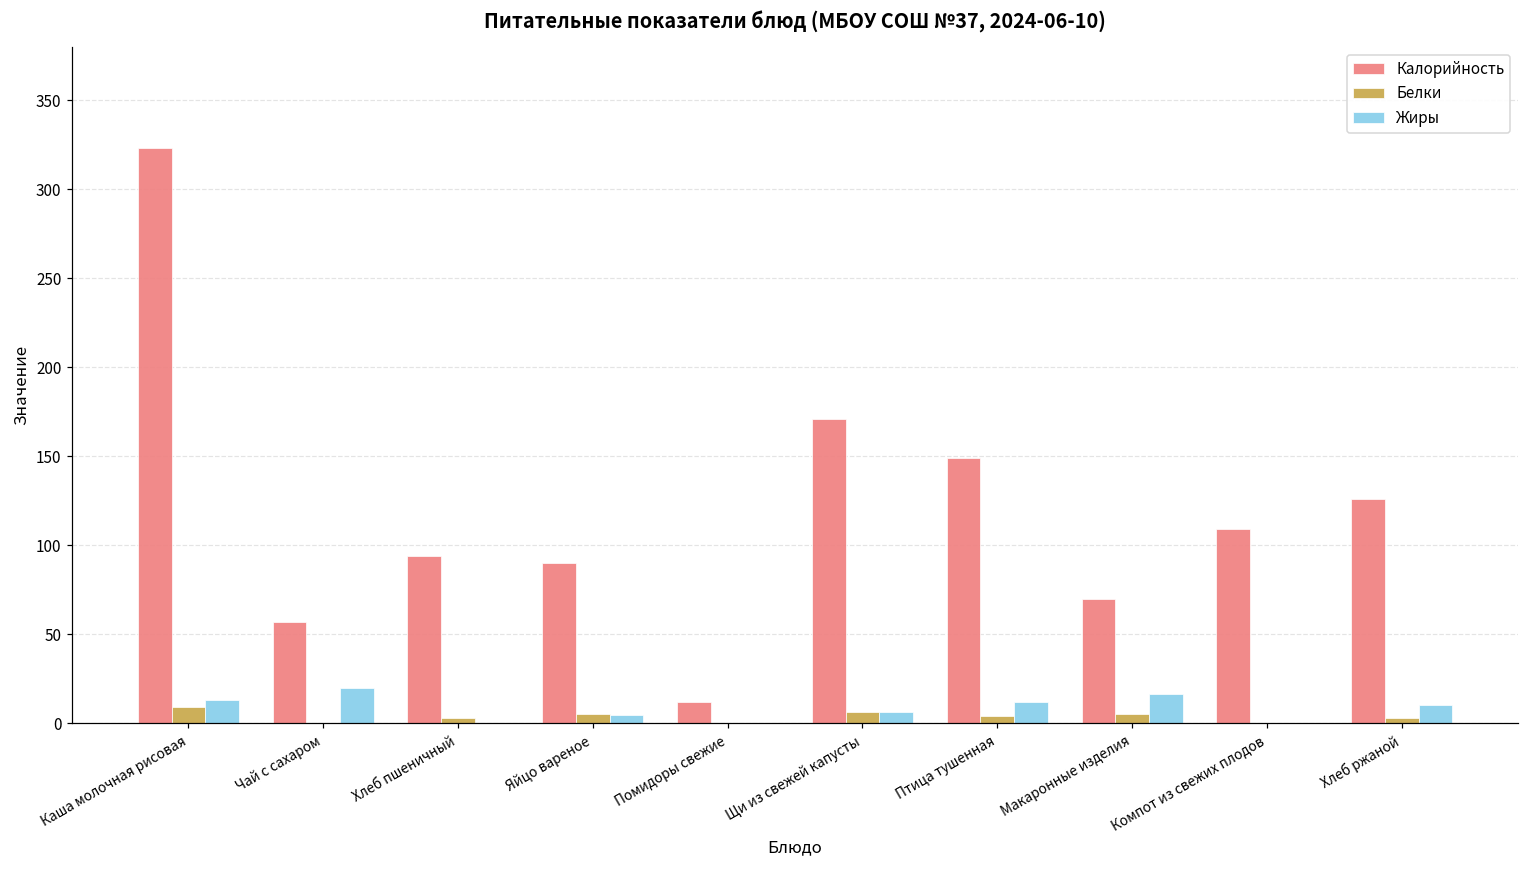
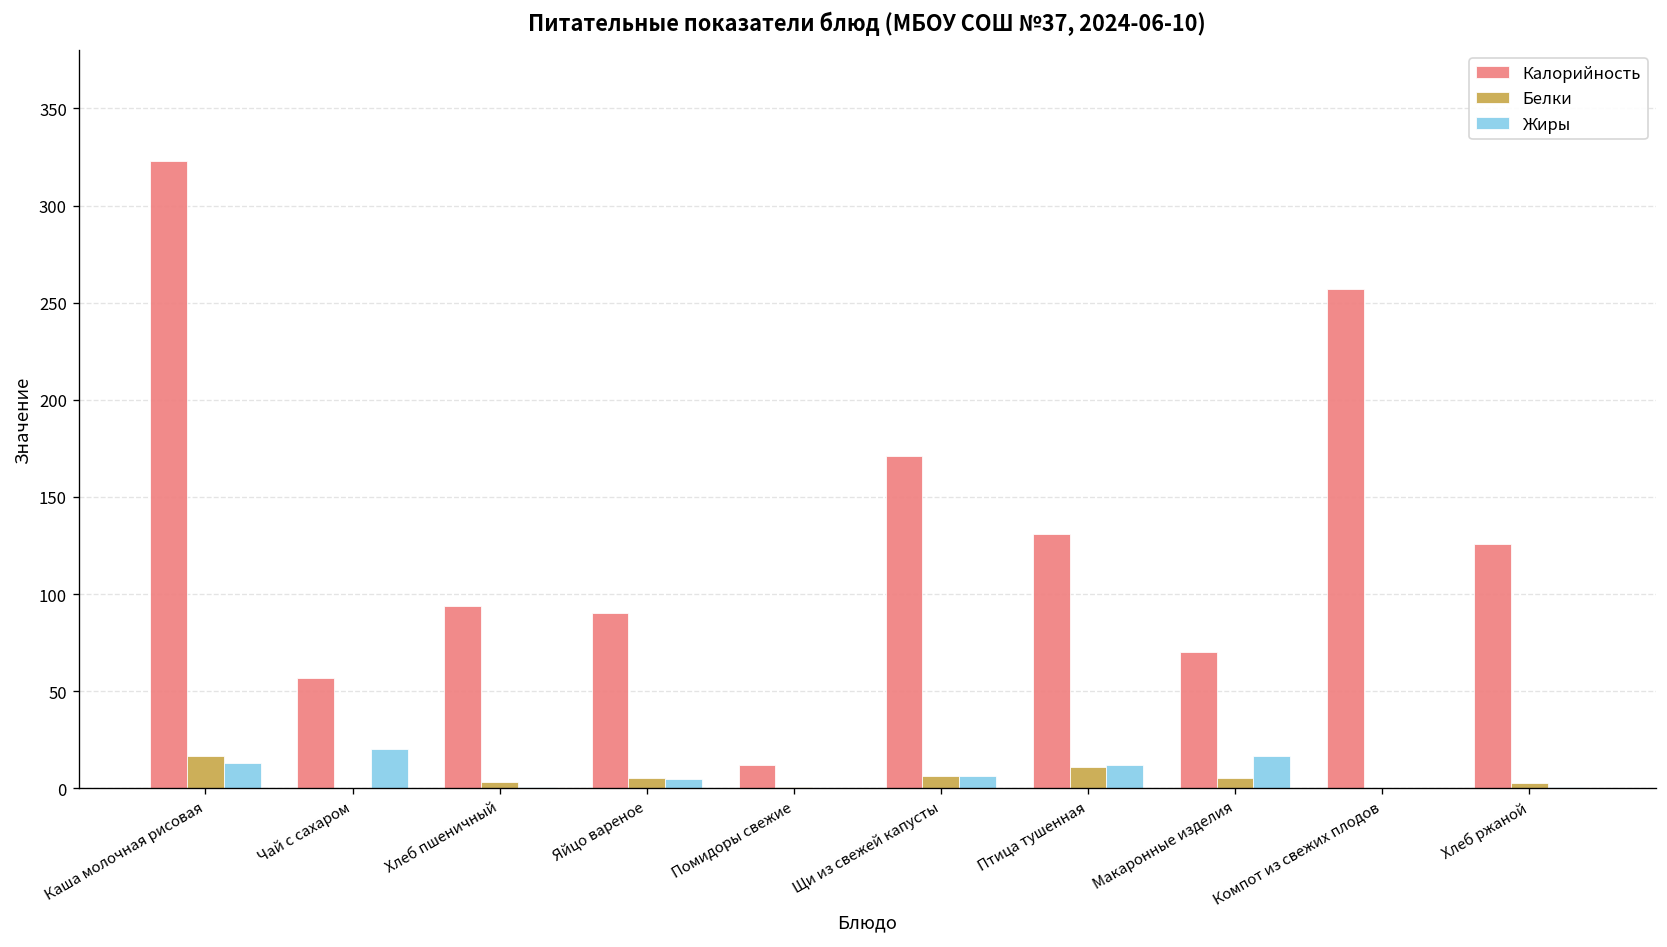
Белки, Каша молочная рисовая: 9 -> 17
Калорийность, Птица тушенная: 149 -> 131
Белки, Птица тушенная: 4 -> 11
Калорийность, Компот из свежих плодов: 109 -> 257
Жиры, Хлеб ржаной: 10 -> 1
